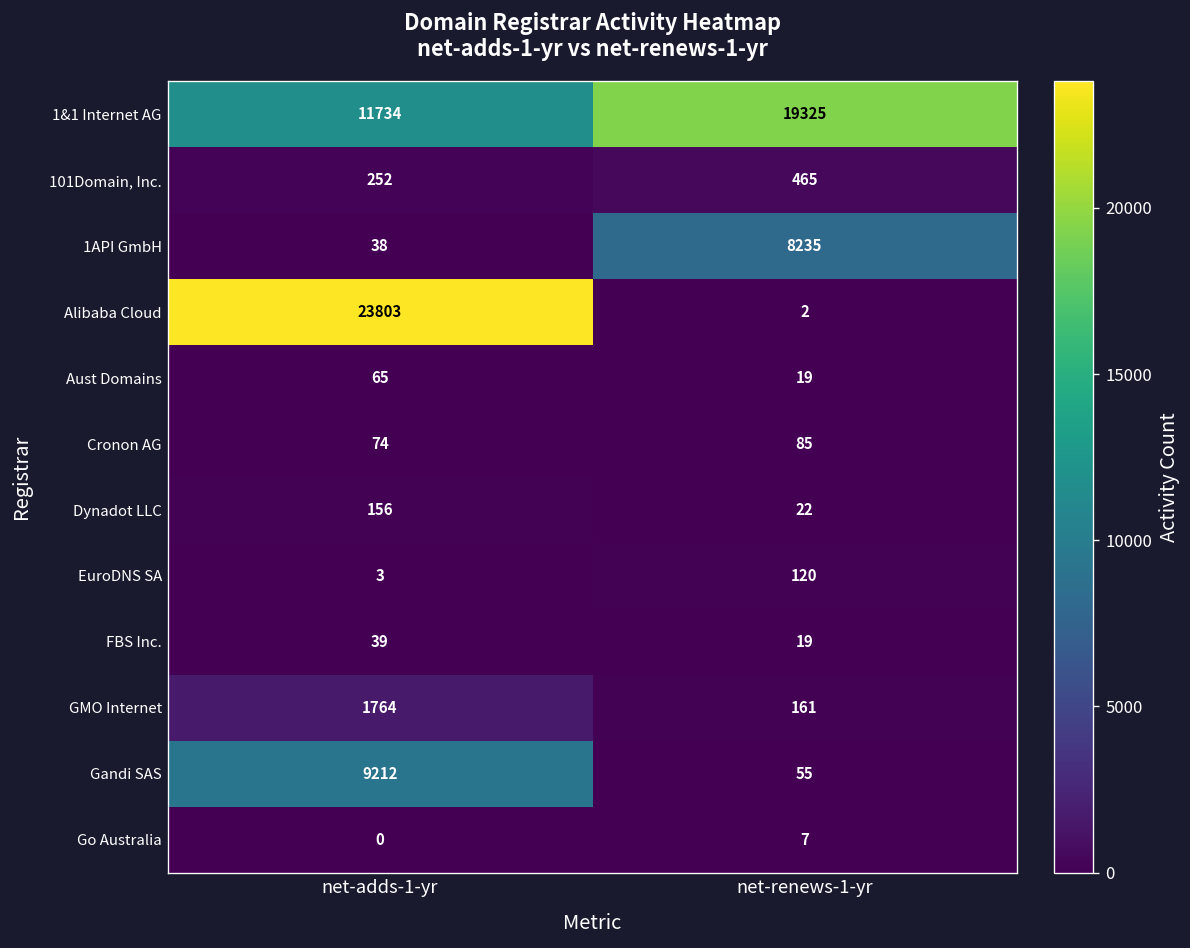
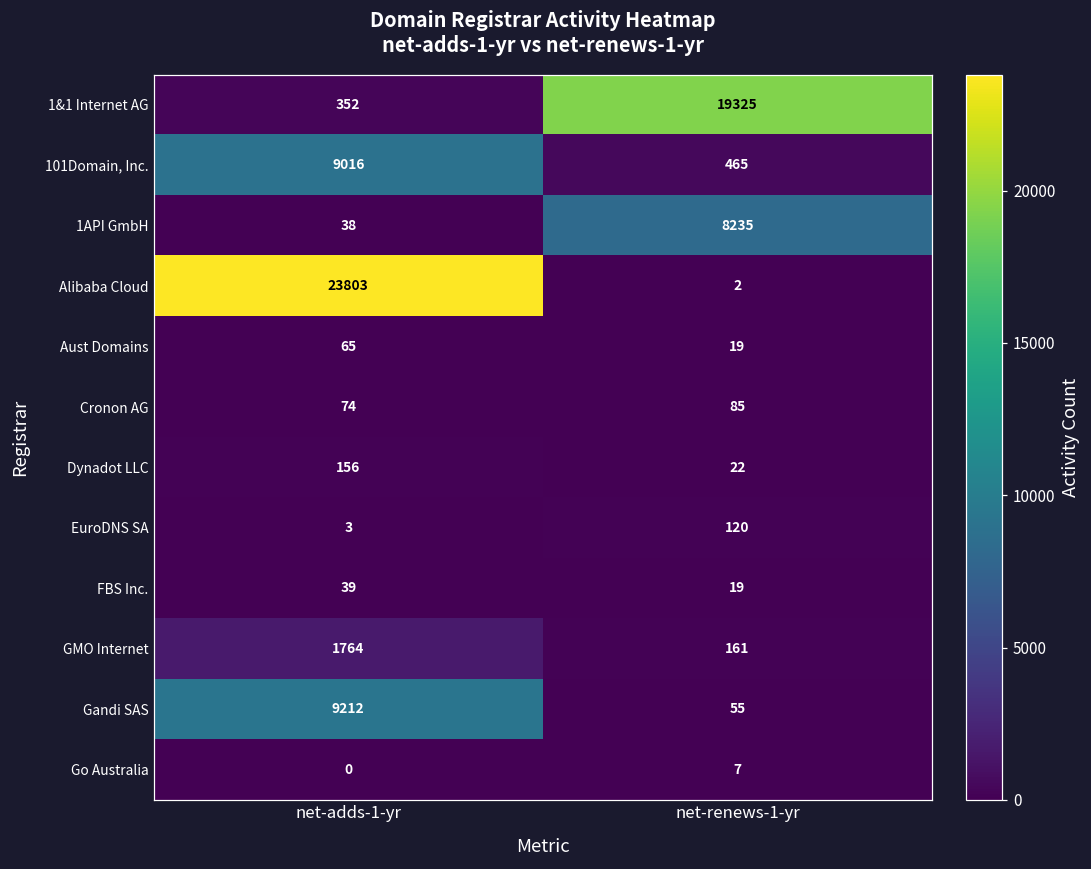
1&1 Internet AG, net-adds-1-yr: 11734 -> 352
101Domain, Inc., net-adds-1-yr: 252 -> 9016
